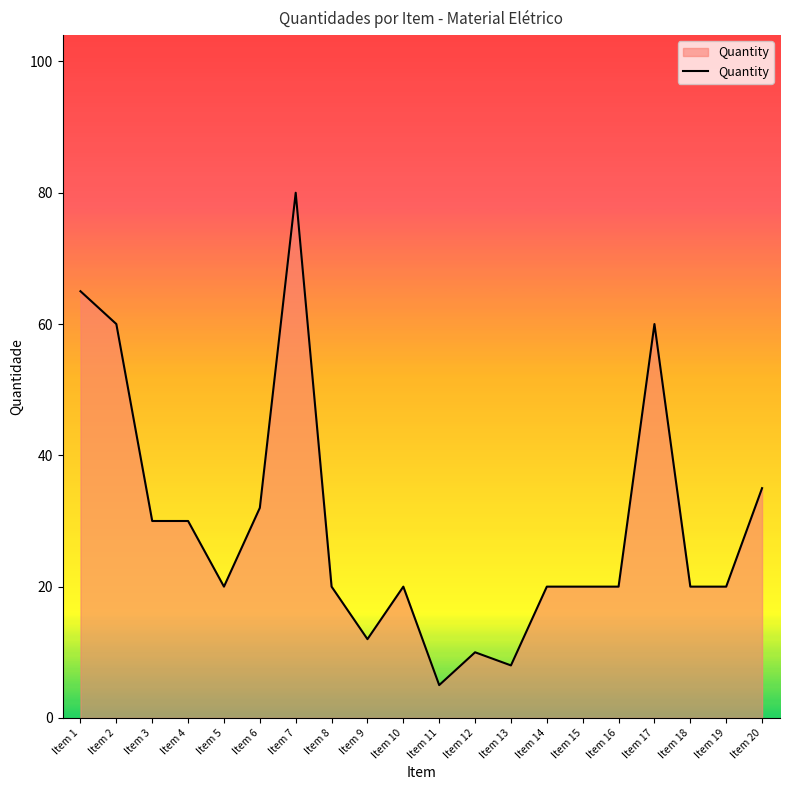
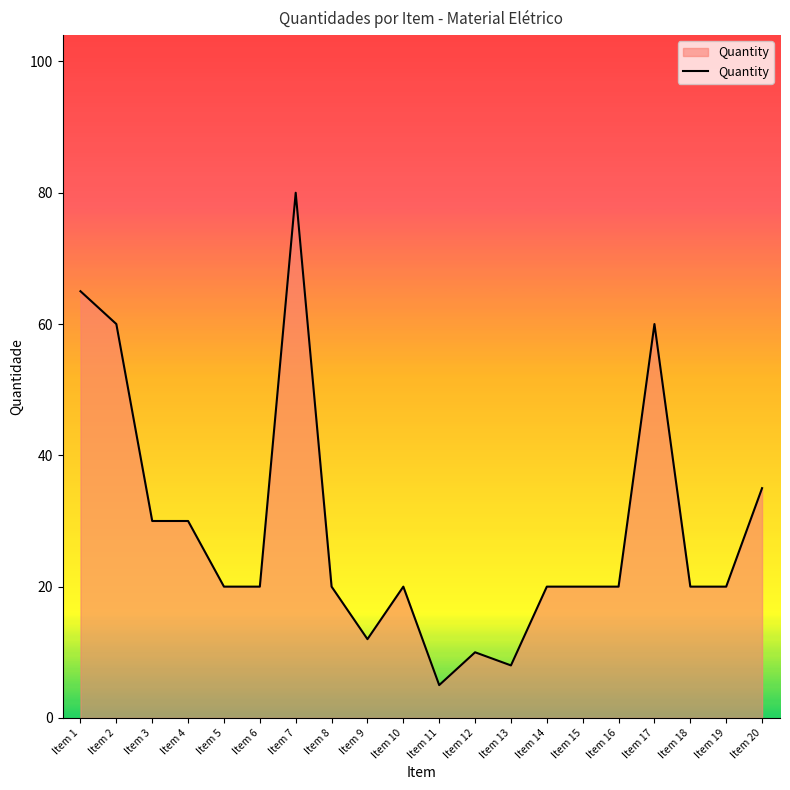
Item 6: 32 -> 20
